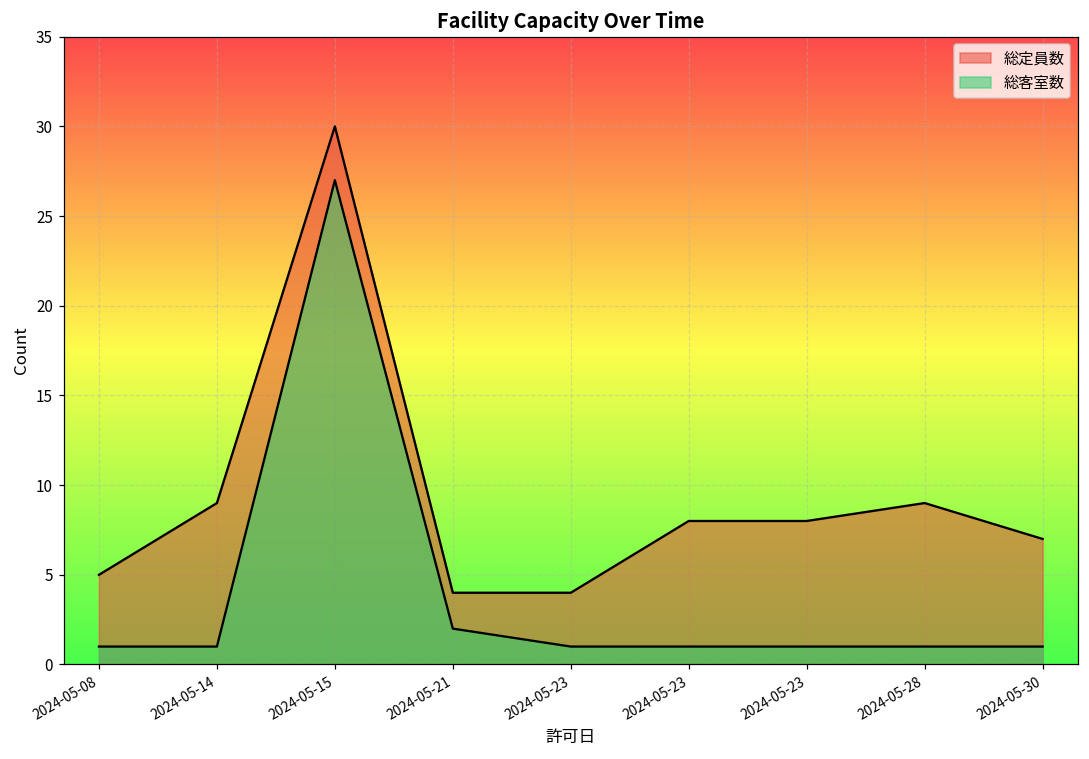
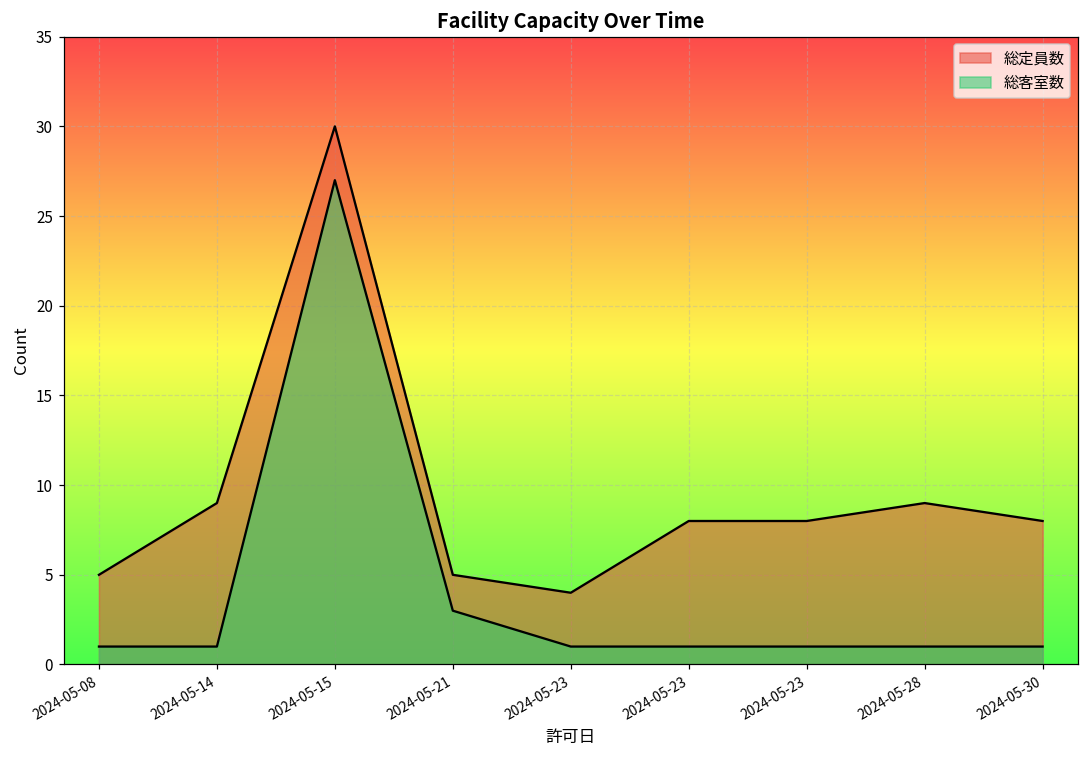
総定員数, 2024-05-21: 4 -> 5
総客室数, 2024-05-21: 2 -> 3
総定員数, 2024-05-30: 7 -> 8
